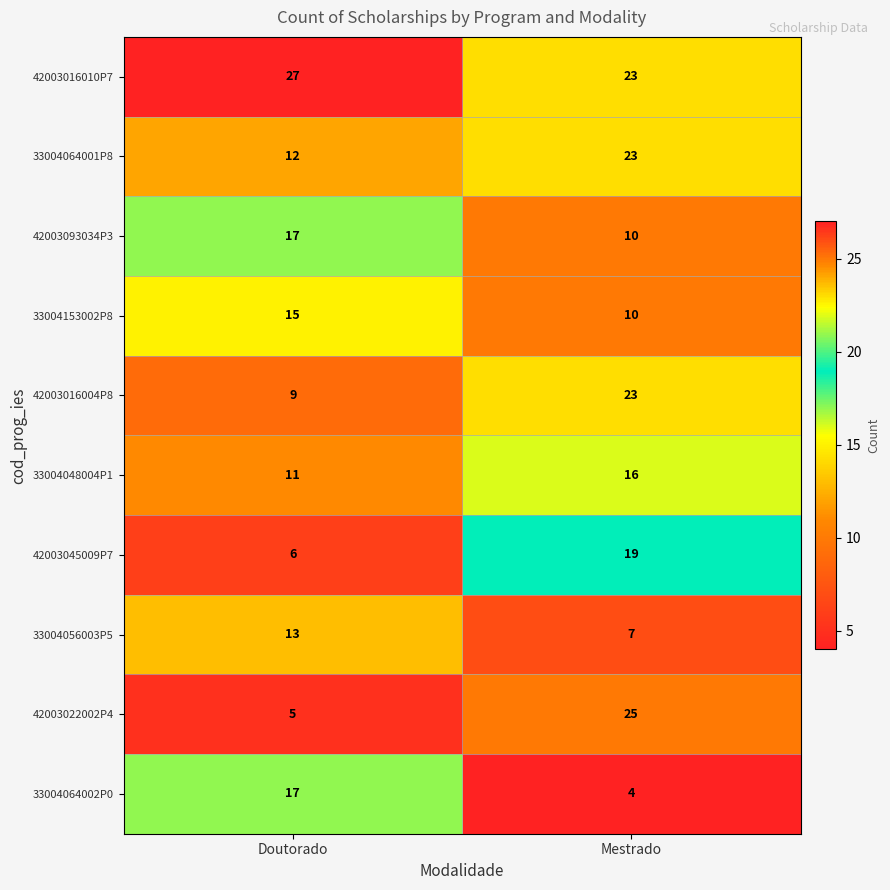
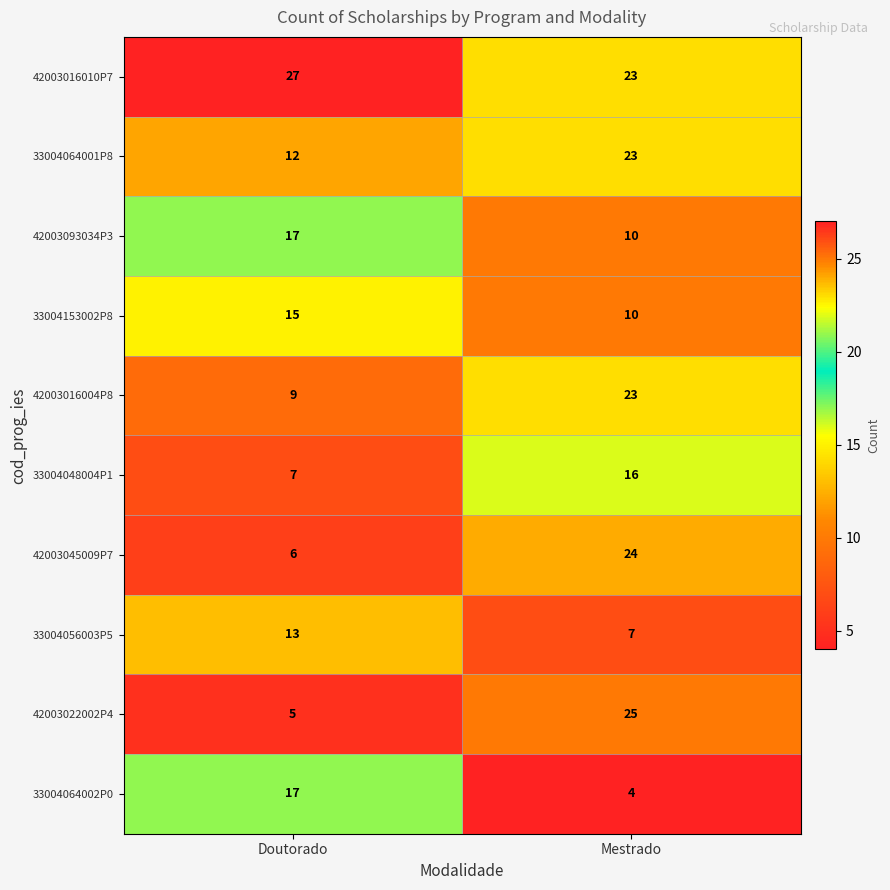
33004048004P1, Doutorado: 11 -> 7
42003045009P7, Mestrado: 19 -> 24
